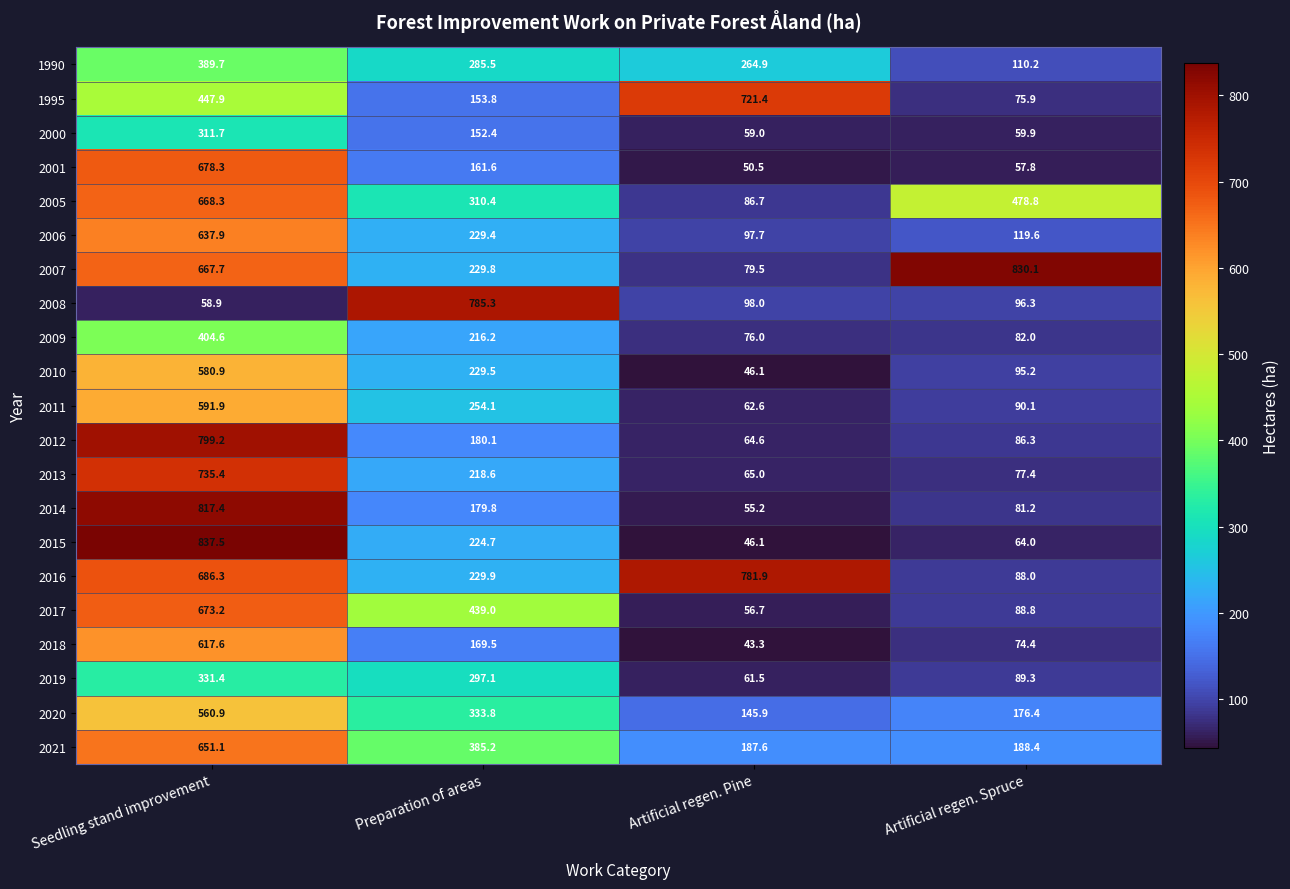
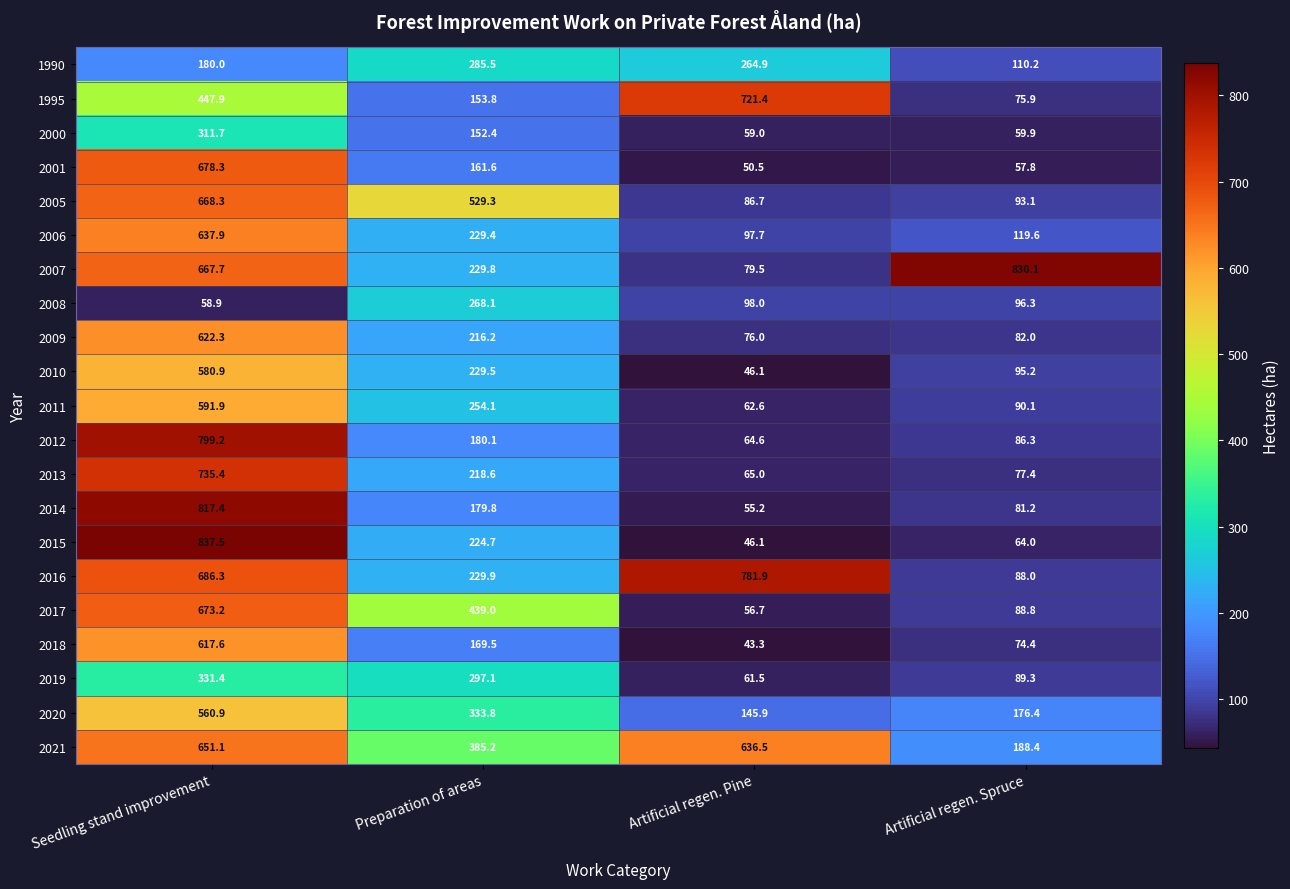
1990, Seedling stand improvement: 389.7 -> 180.0
2005, Preparation of areas: 310.4 -> 529.3
2005, Artificial regen. Spruce: 478.8 -> 93.1
2008, Preparation of areas: 785.3 -> 268.1
2009, Seedling stand improvement: 404.6 -> 622.3
2021, Artificial regen. Pine: 187.6 -> 636.5
